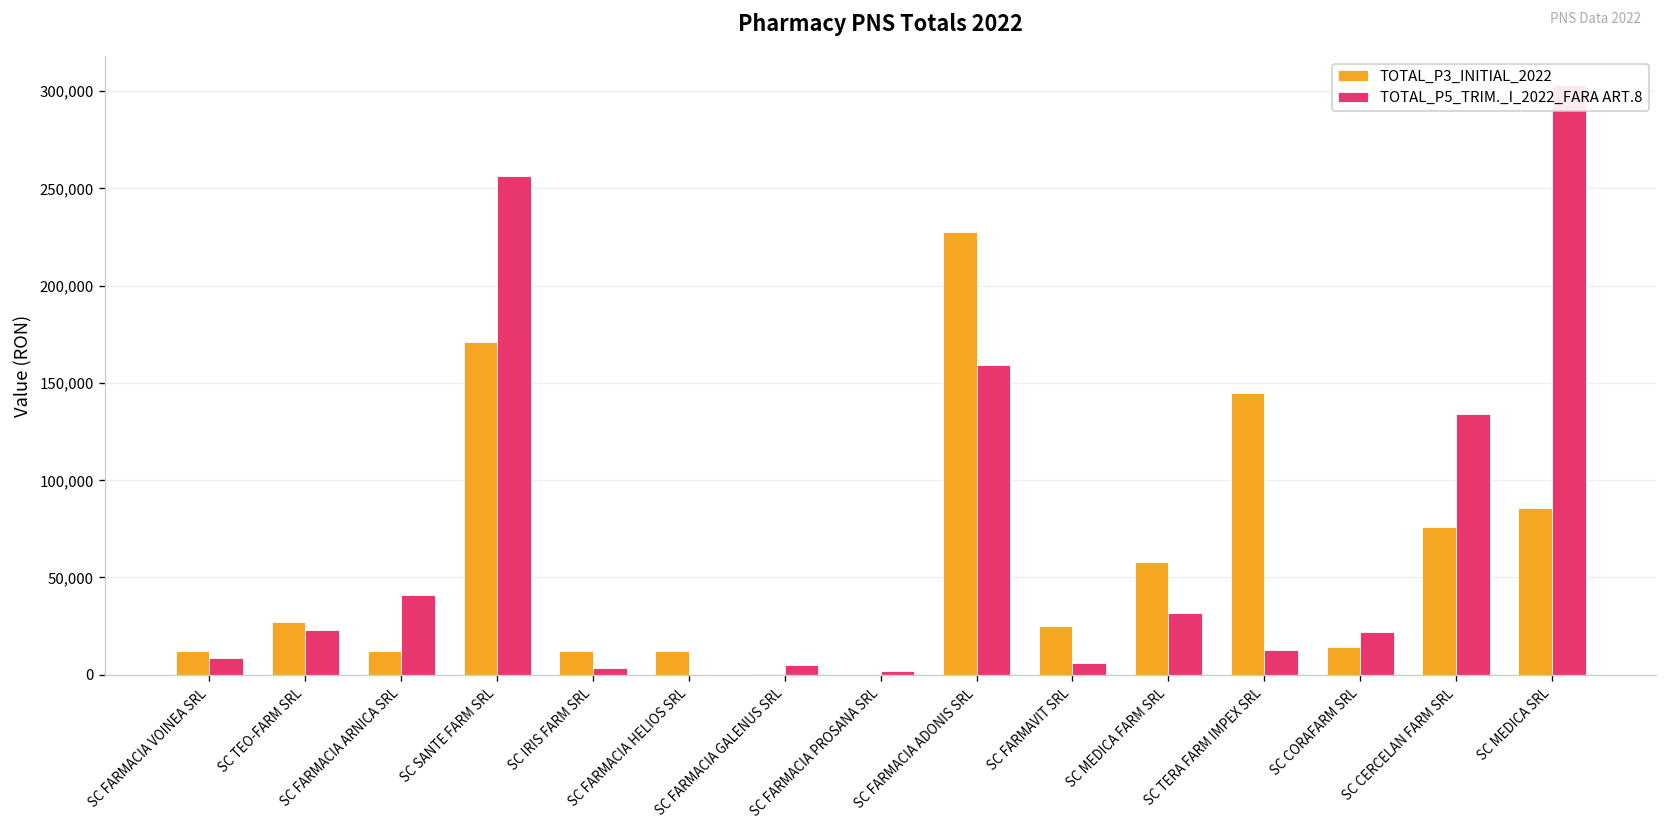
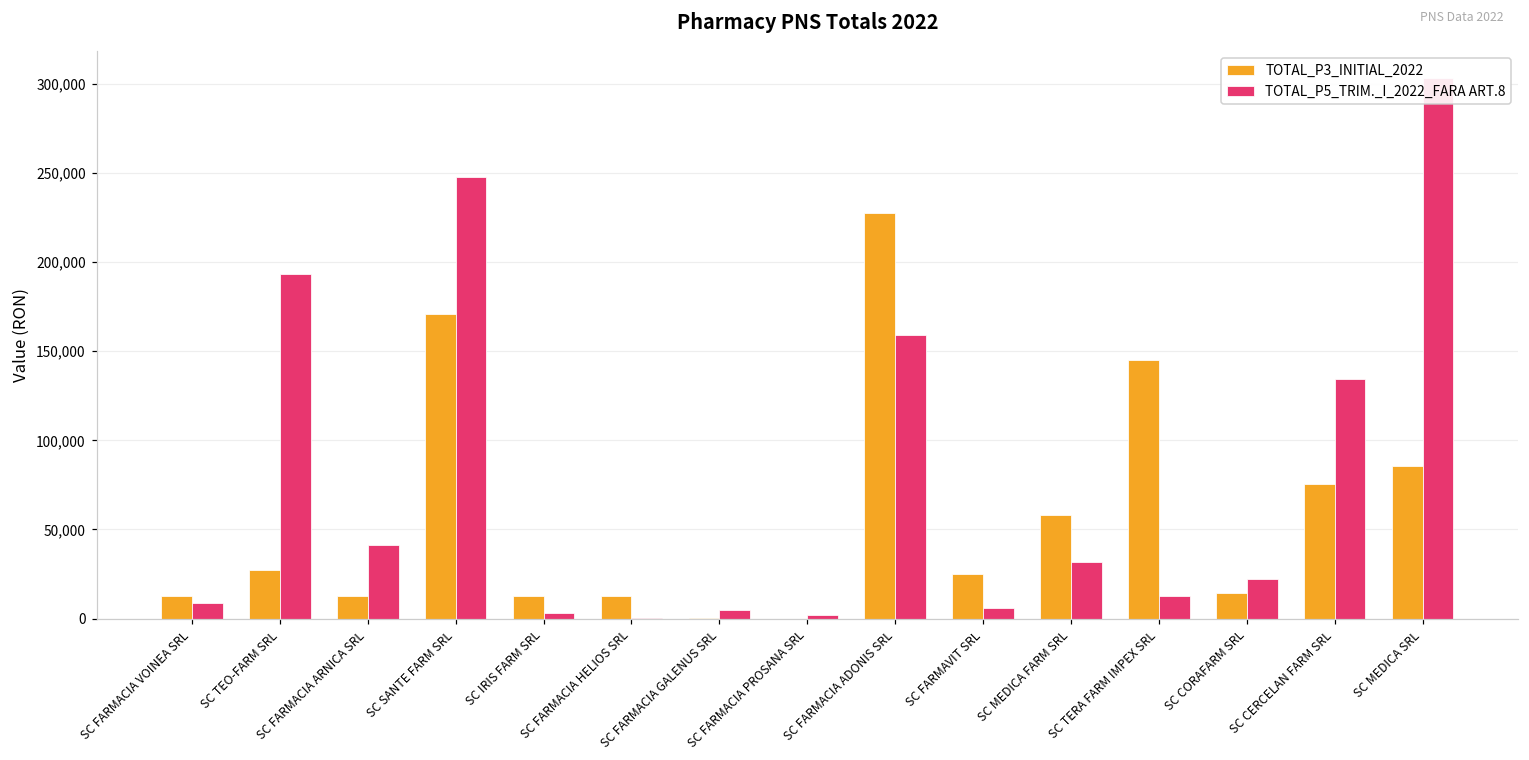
TOTAL_P5_TRIM._I_2022_FARA ART.8, SC TEO-FARM SRL: 23,000 -> 193,000
TOTAL_P5_TRIM._I_2022_FARA ART.8, SC SANTE FARM SRL: 256,000 -> 248,000
